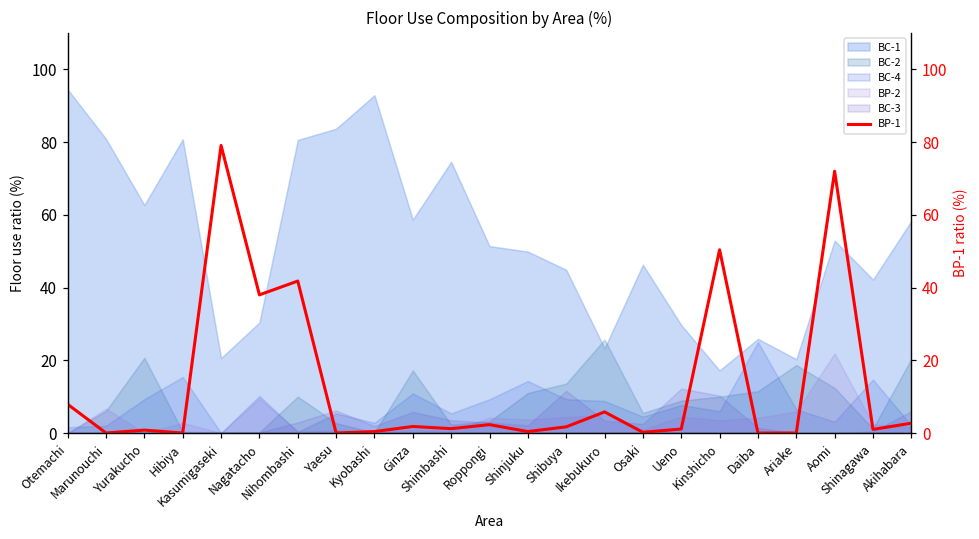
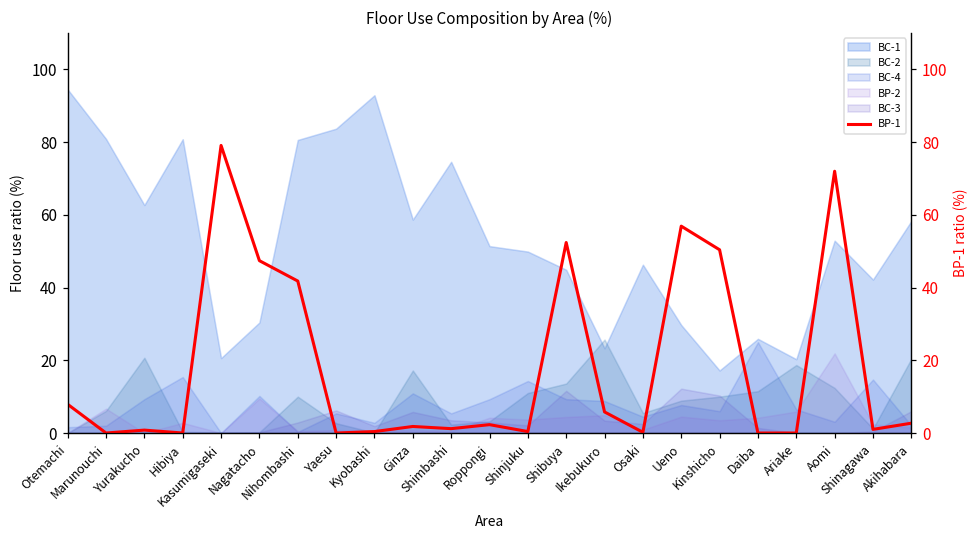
BP-1, Nagatacho: 38 -> 47
BP-1, Shibuya: 2 -> 52
BP-1, Ueno: 1 -> 57
